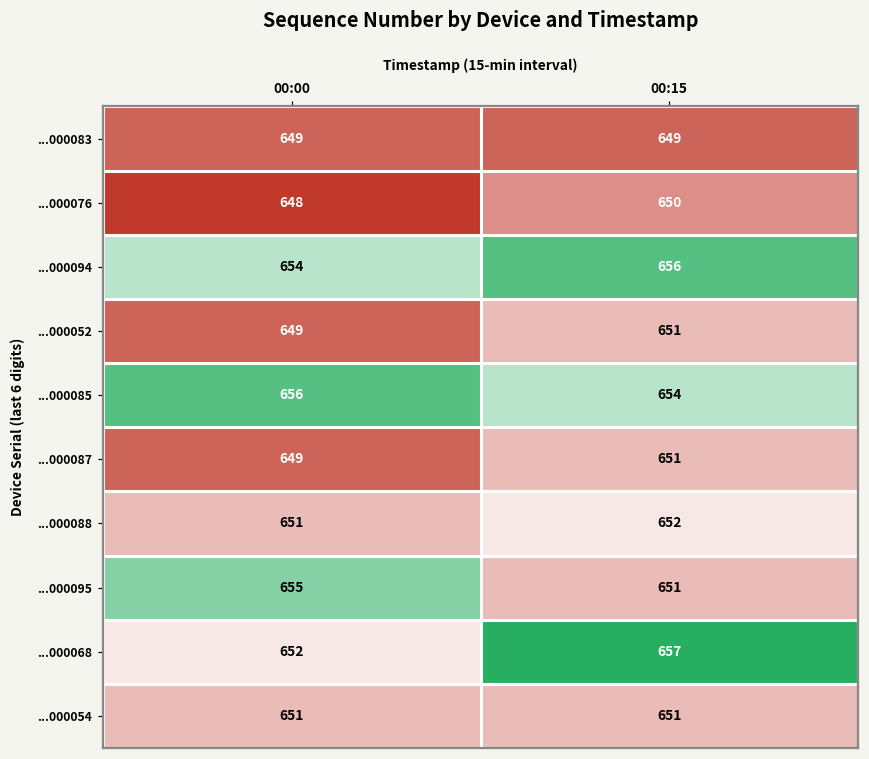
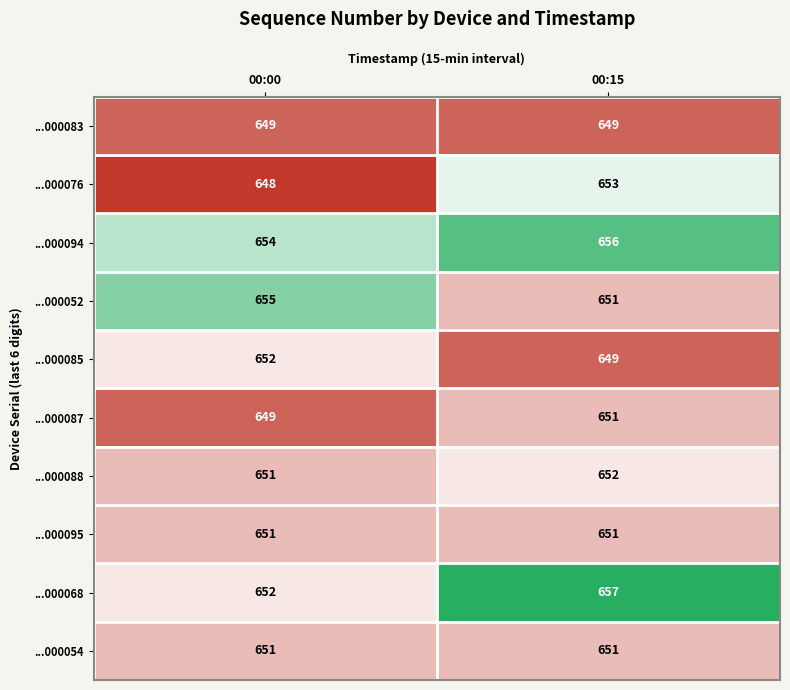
...000076, 00:15: 650 -> 653
...000052, 00:00: 649 -> 655
...000085, 00:00: 656 -> 652
...000085, 00:15: 654 -> 649
...000095, 00:00: 655 -> 651
